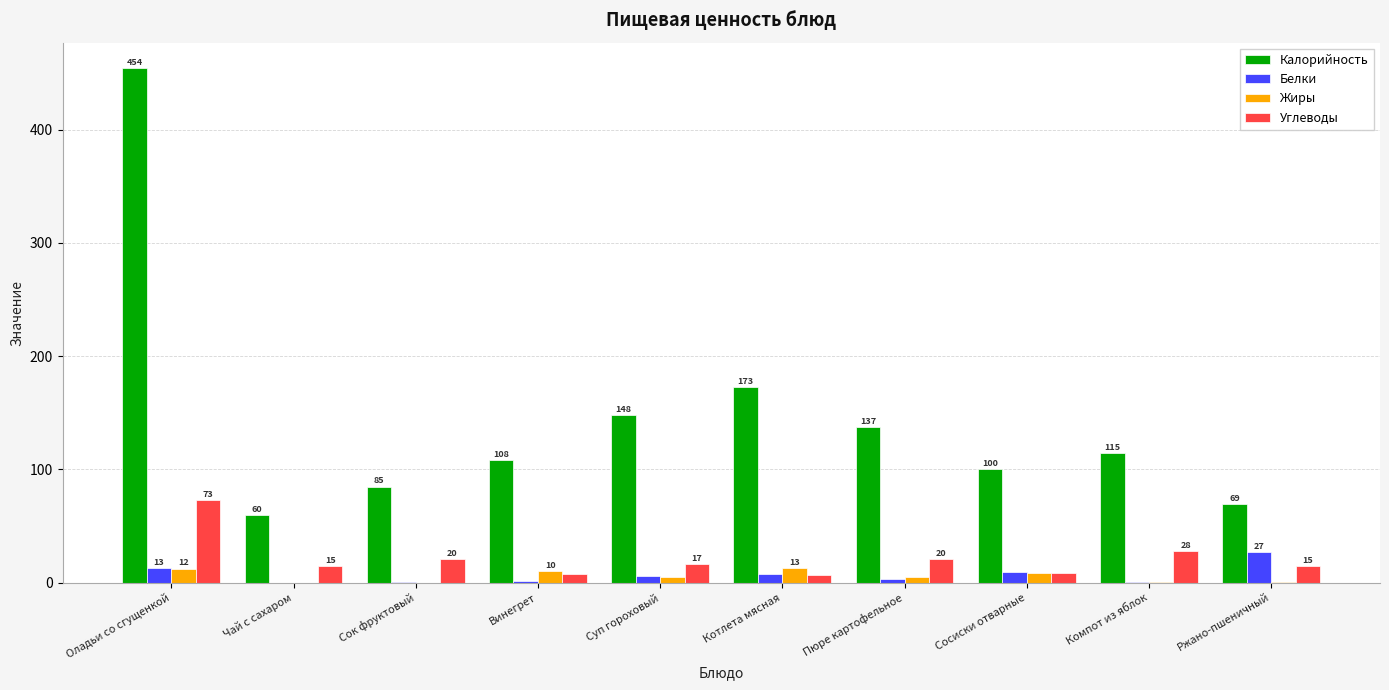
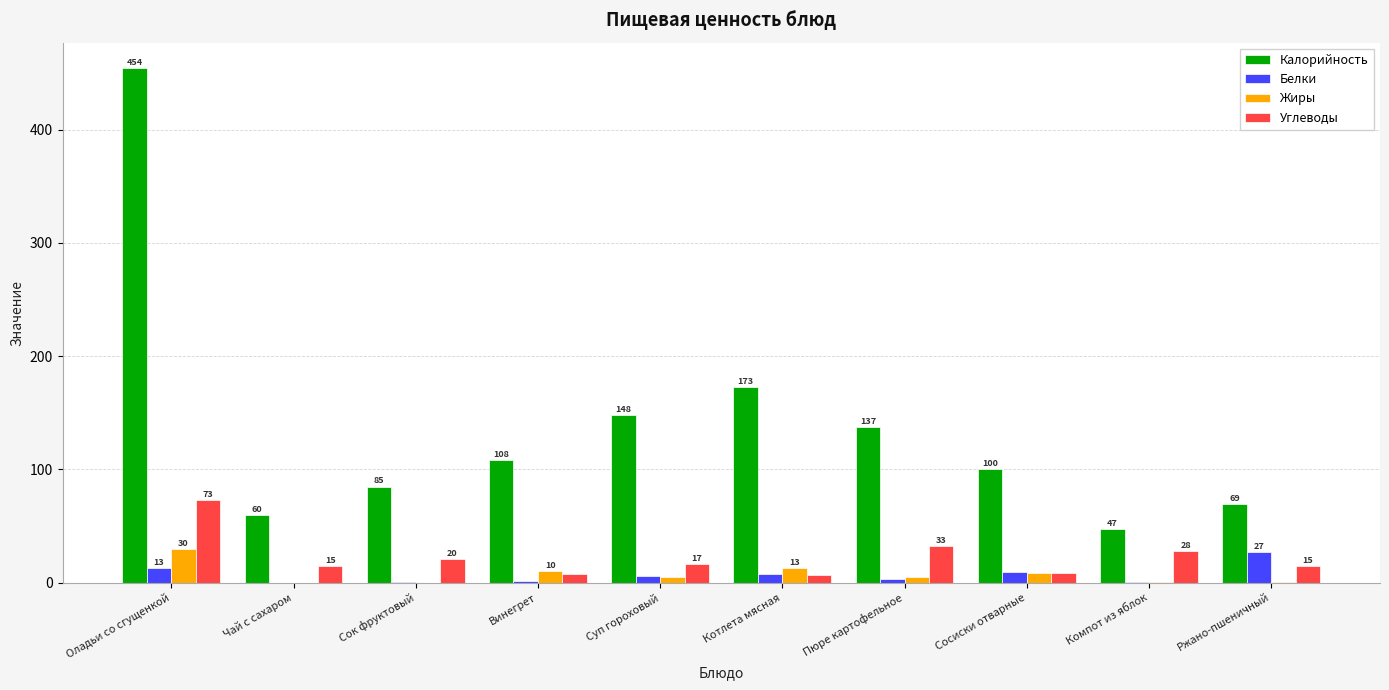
Жиры, Оладьи со сгущенкой: 12 -> 30
Углеводы, Пюре картофельное: 20 -> 33
Калорийность, Компот из яблок: 115 -> 47
